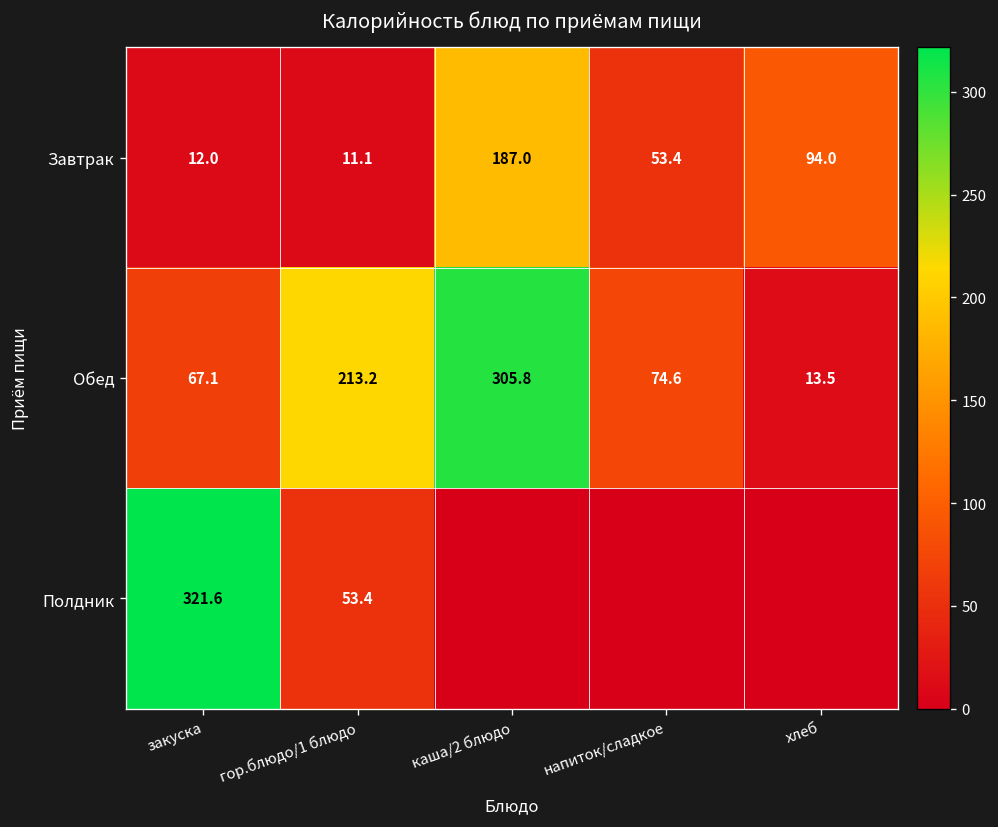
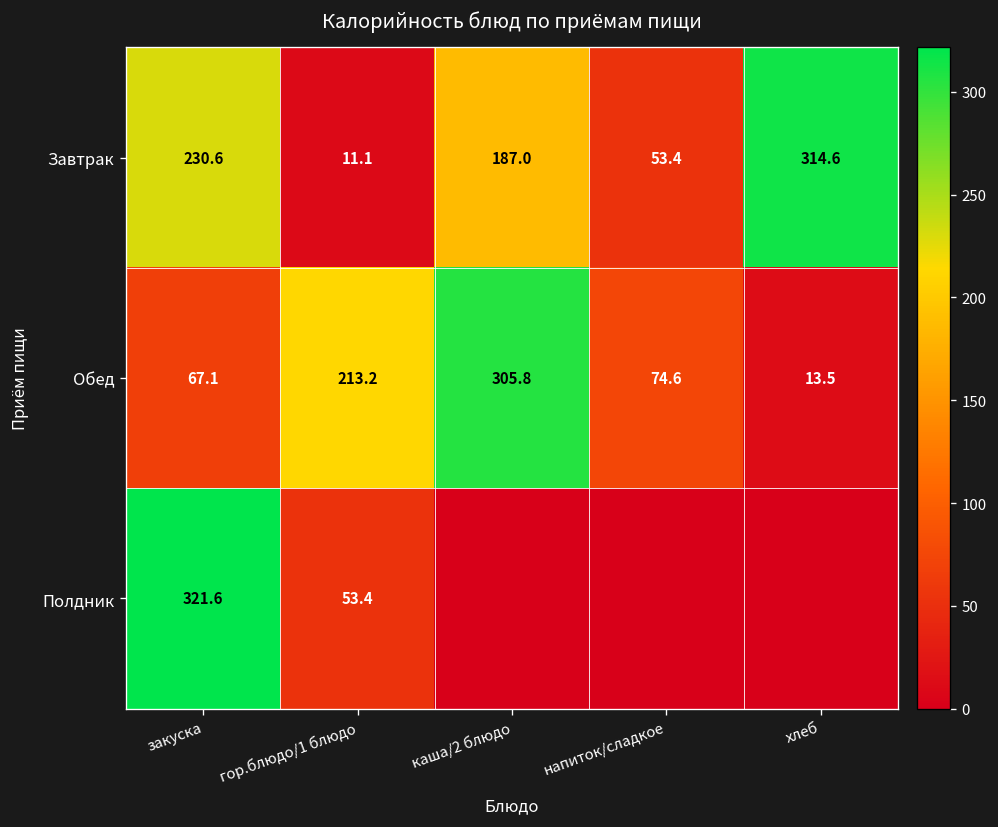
Завтрак, закуска: 12.0 -> 230.6
Завтрак, хлеб: 94.0 -> 314.6
